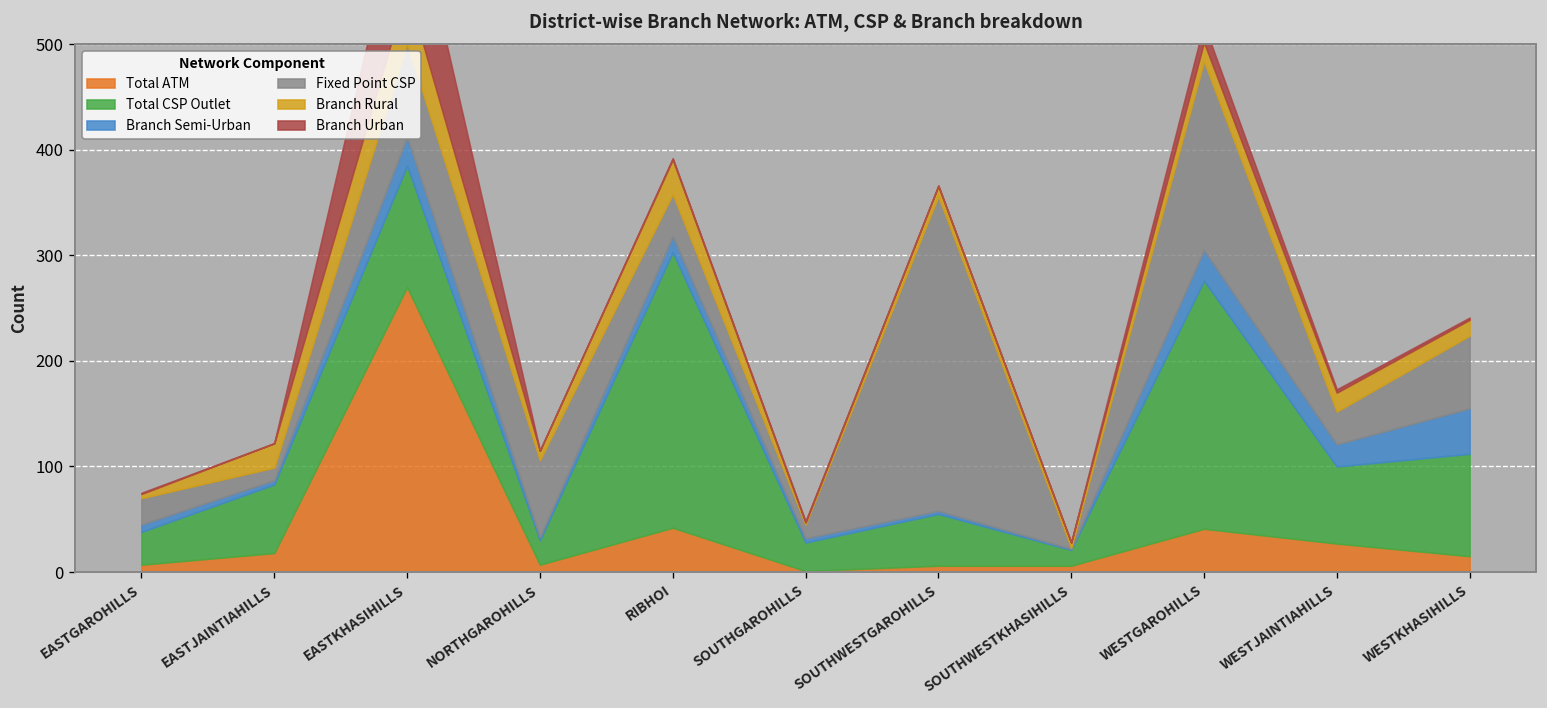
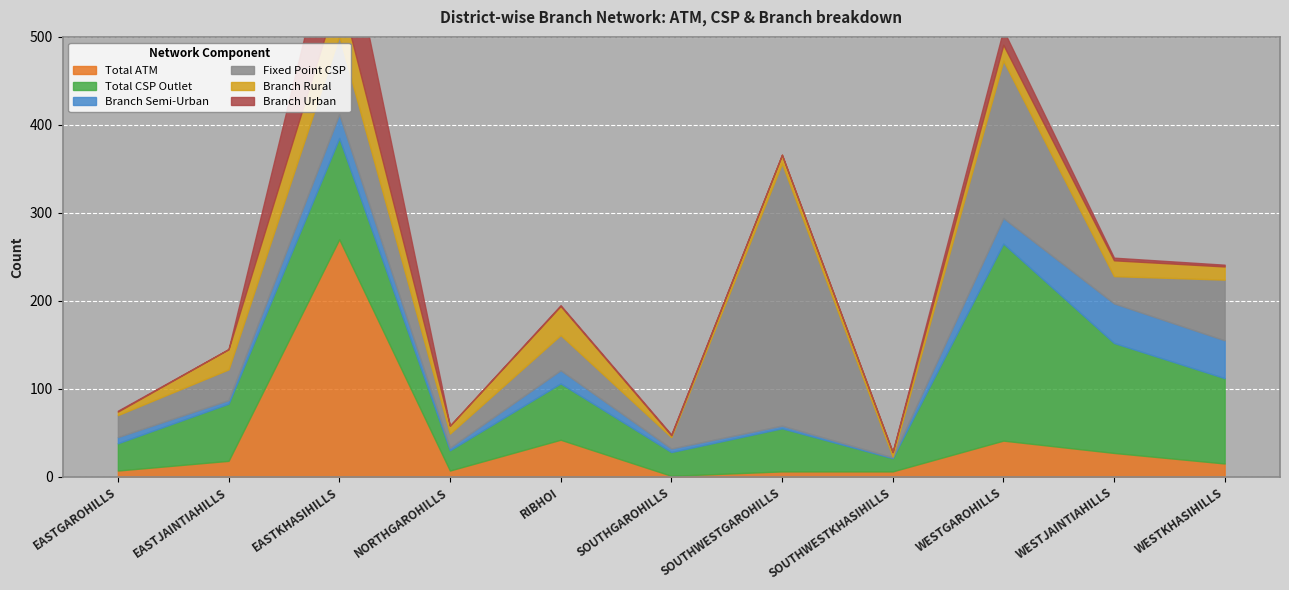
Fixed Point CSP, EASTJAINTIAHILLS: 10 -> 40
Fixed Point CSP, NORTHGAROHILLS: 70 -> 20
Total CSP Outlet, RIBHOI: 260 -> 60
Total CSP Outlet, WESTGAROHILLS: 240 -> 220
Total CSP Outlet, WESTJAINTIAHILLS: 70 -> 130
Branch Semi-Urban, WESTJAINTIAHILLS: 20 -> 50
